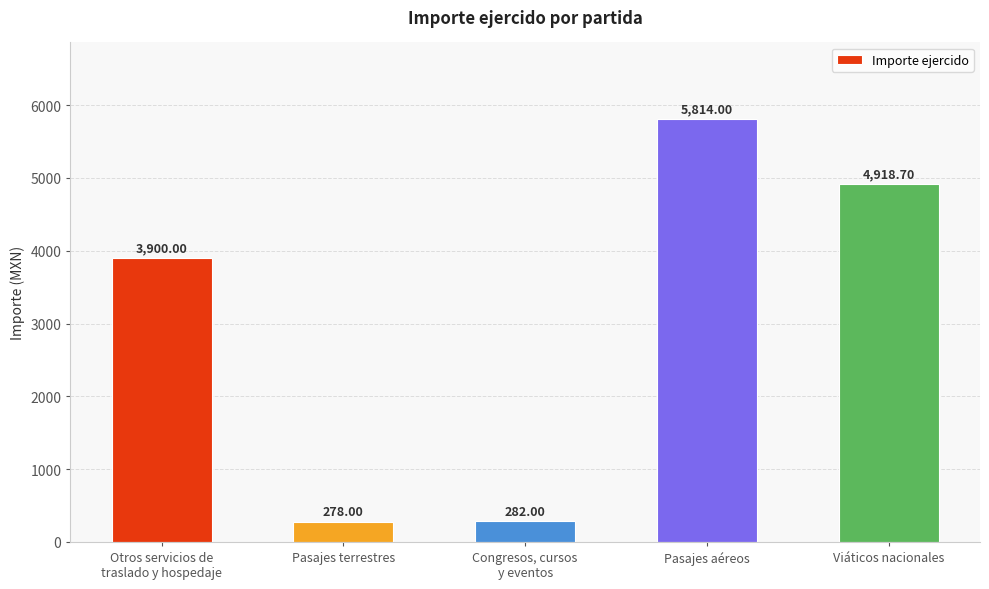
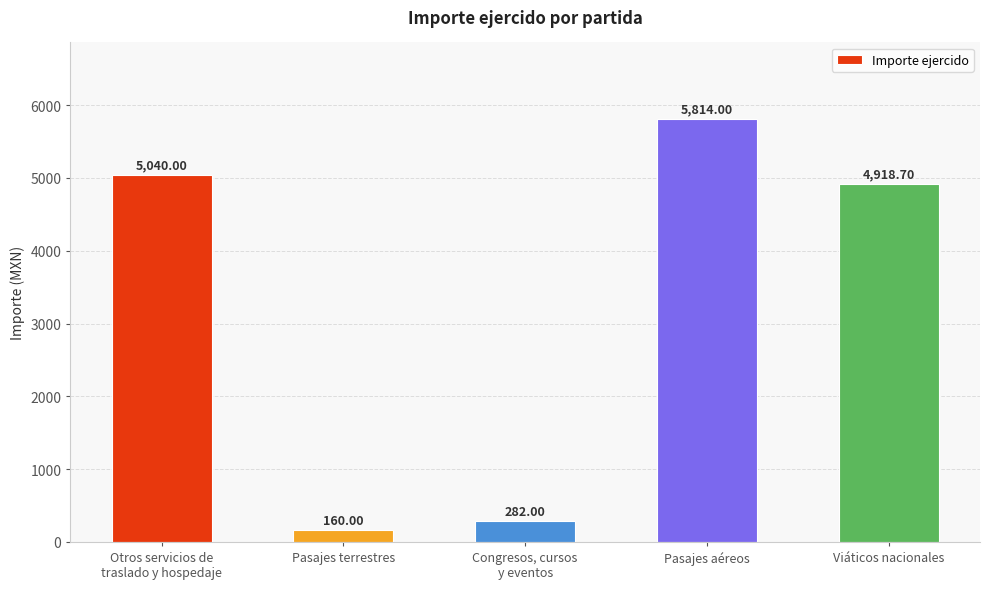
Otros servicios de traslado y hospedaje: 3,900.00 -> 5,040.00
Pasajes terrestres: 278.00 -> 160.00
